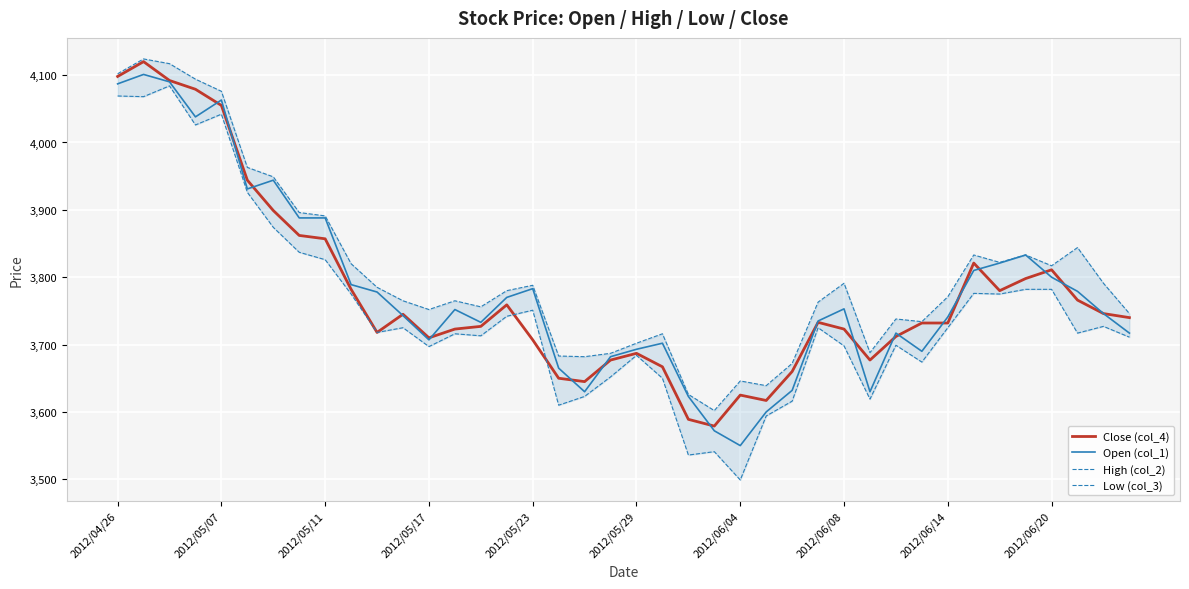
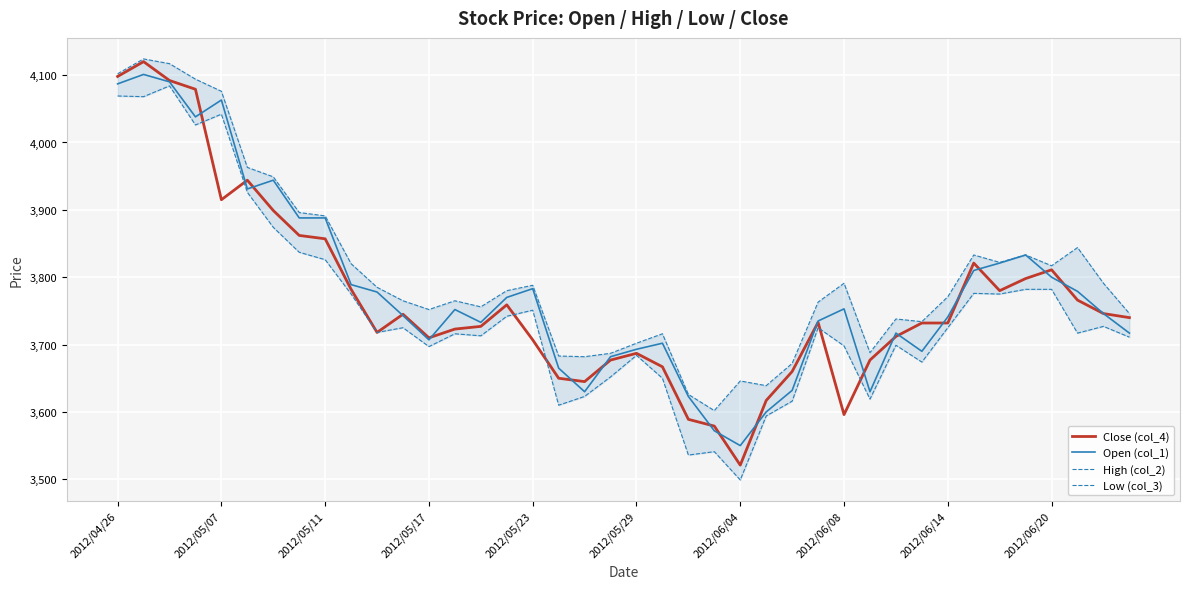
Close (col_4), 2012/05/07: 4,060 -> 3,920
Close (col_4), 2012/06/04: 3,630 -> 3,520
Close (col_4), 2012/06/08: 3,720 -> 3,600
